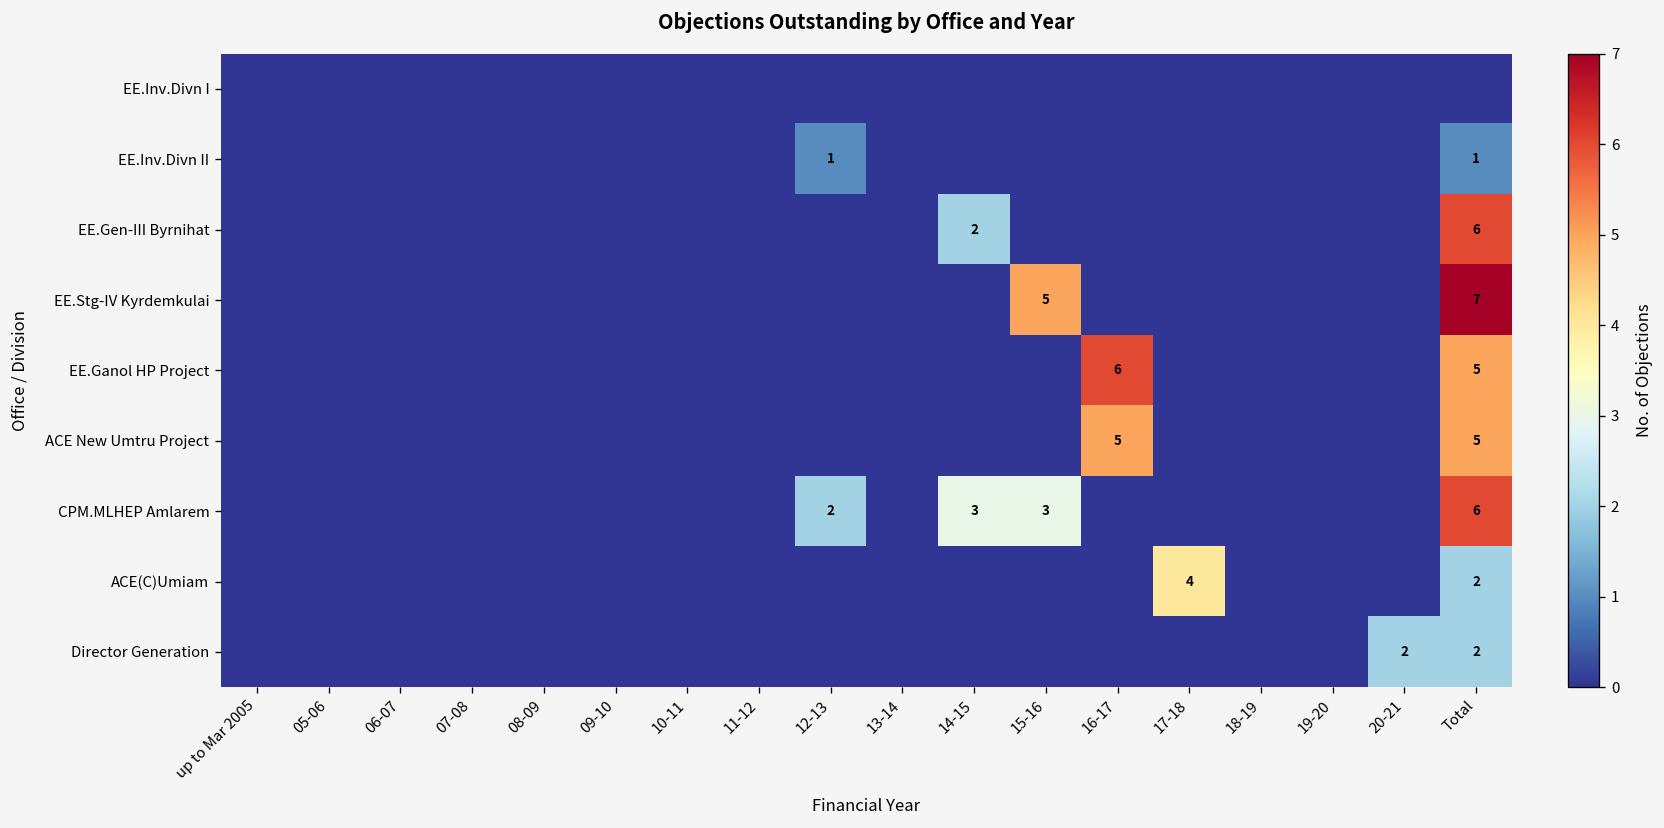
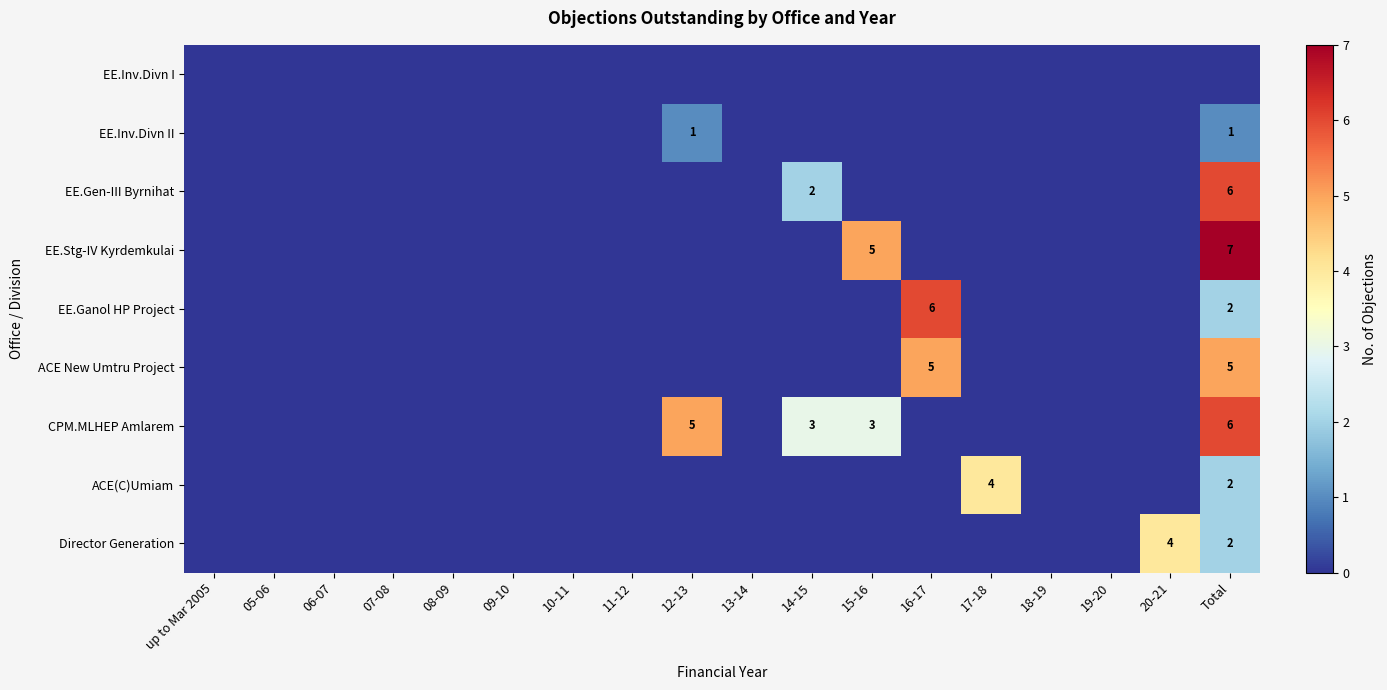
EE.Ganol HP Project, Total: 5 -> 2
CPM.MLHEP Amlarem, 12-13: 2 -> 5
Director Generation, 20-21: 2 -> 4
